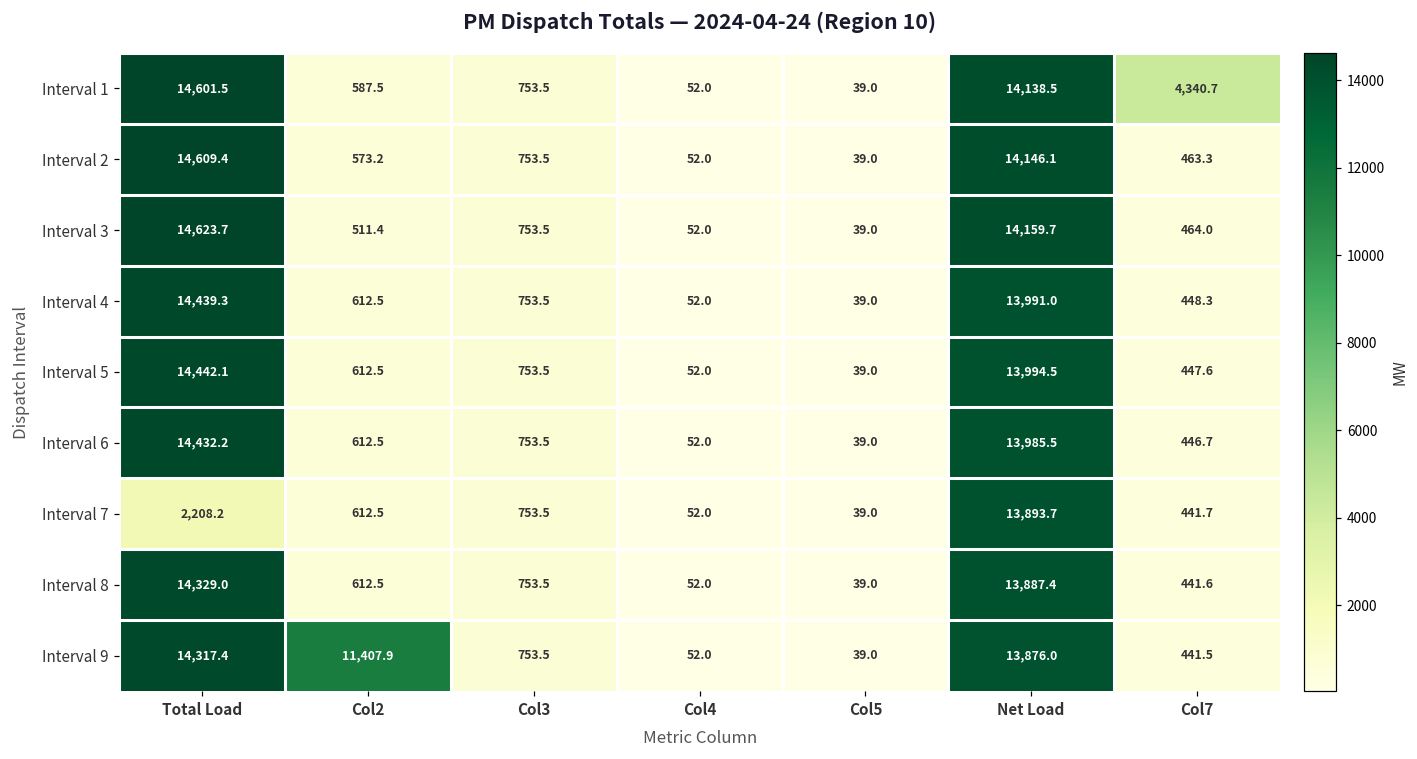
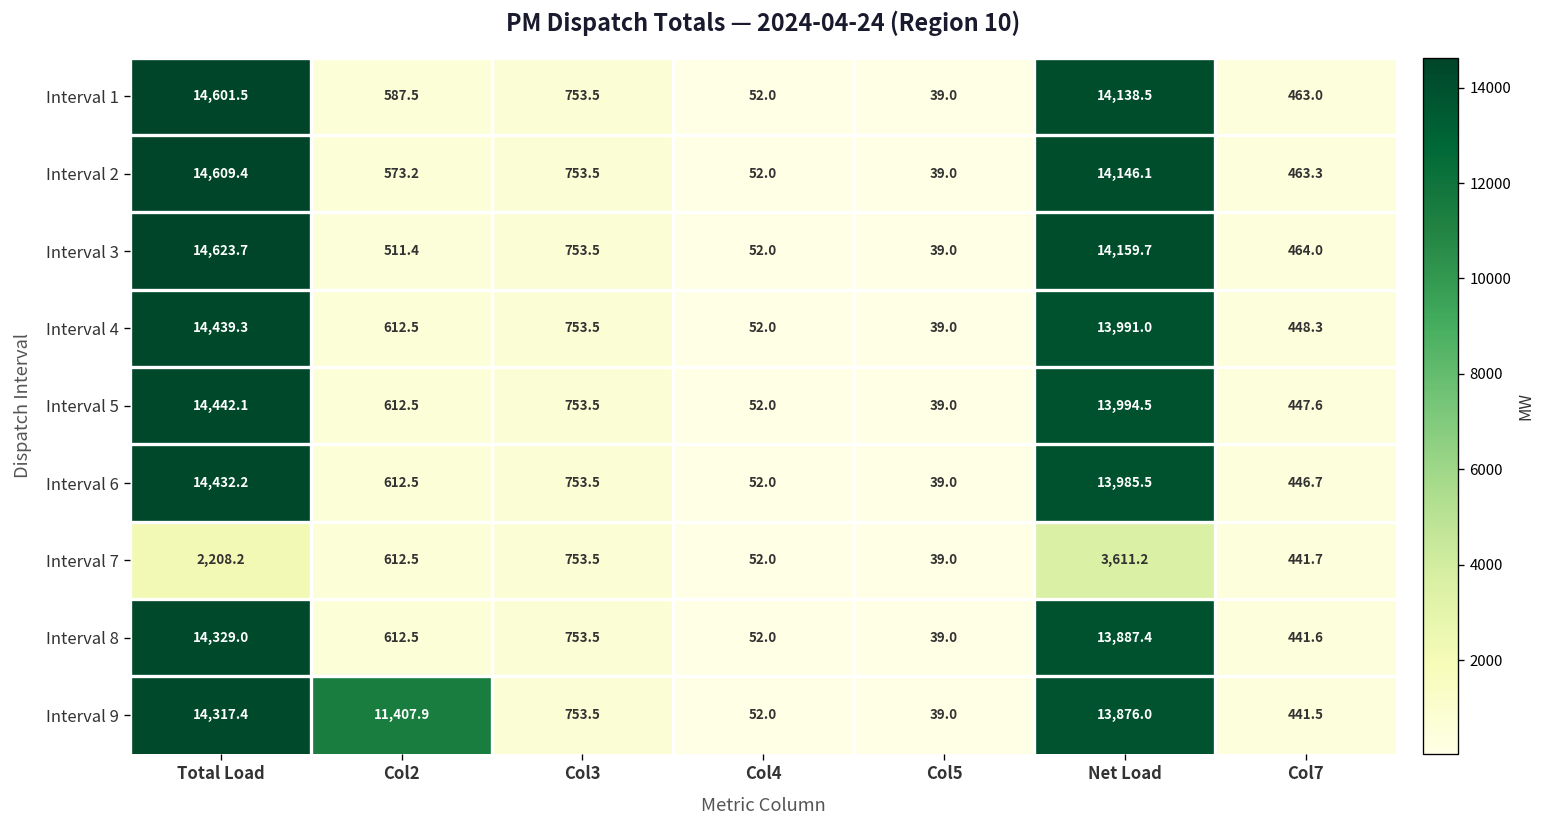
Interval 1, Col7: 4,340.7 -> 463.0
Interval 7, Net Load: 13,893.7 -> 3,611.2
